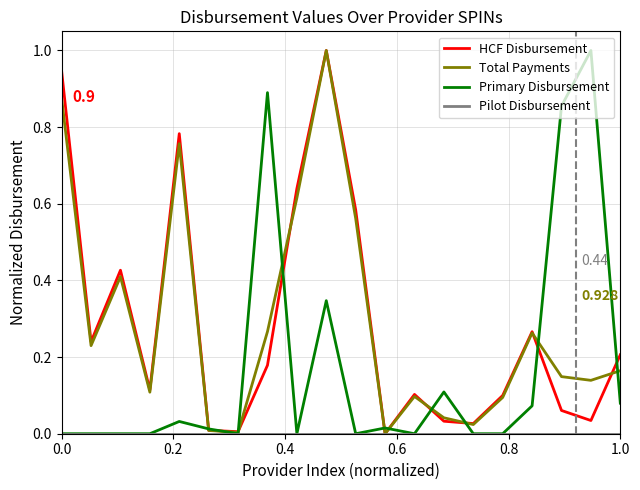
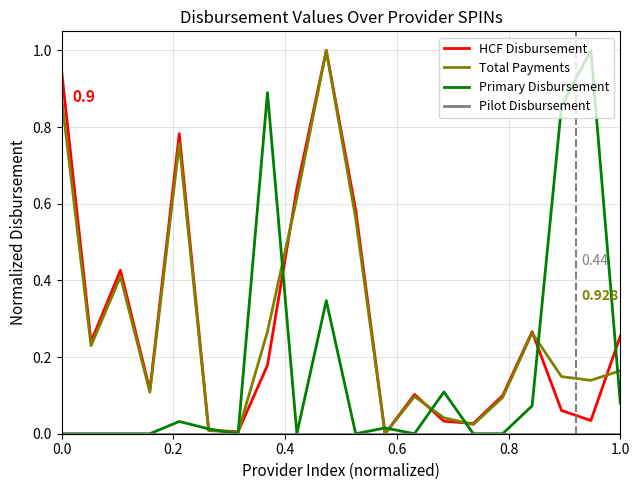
HCF Disbursement, 1.0: 0.21 -> 0.25
